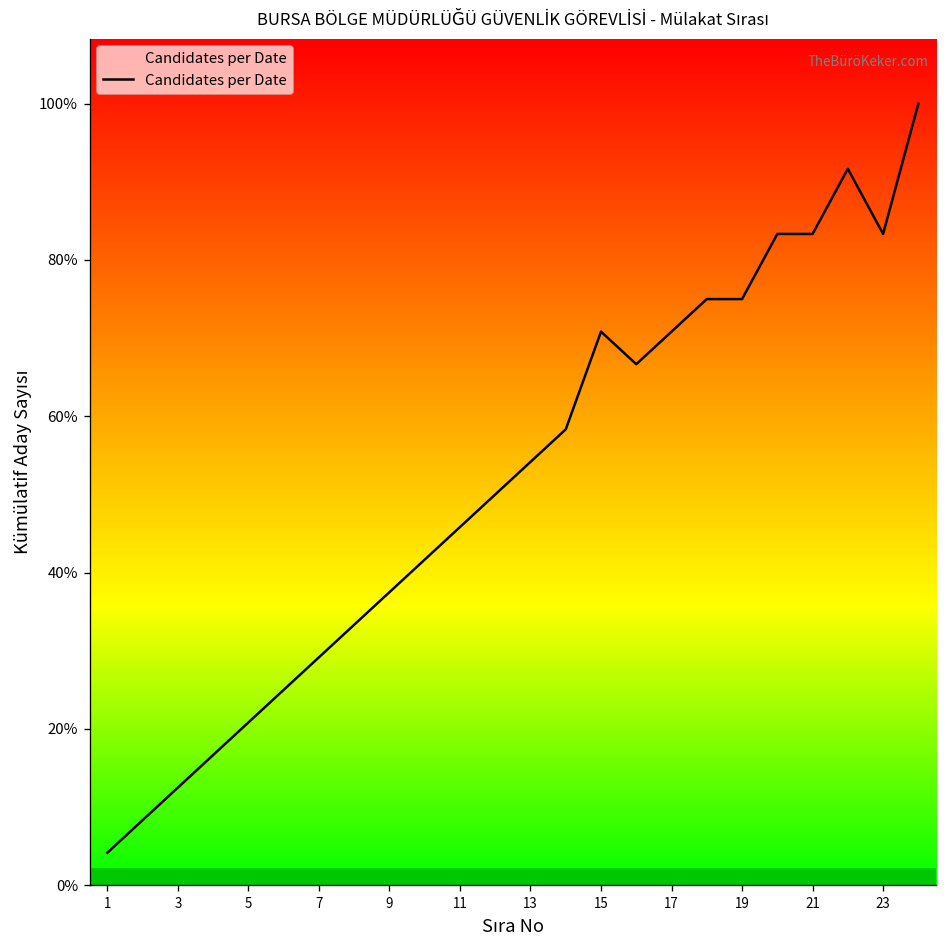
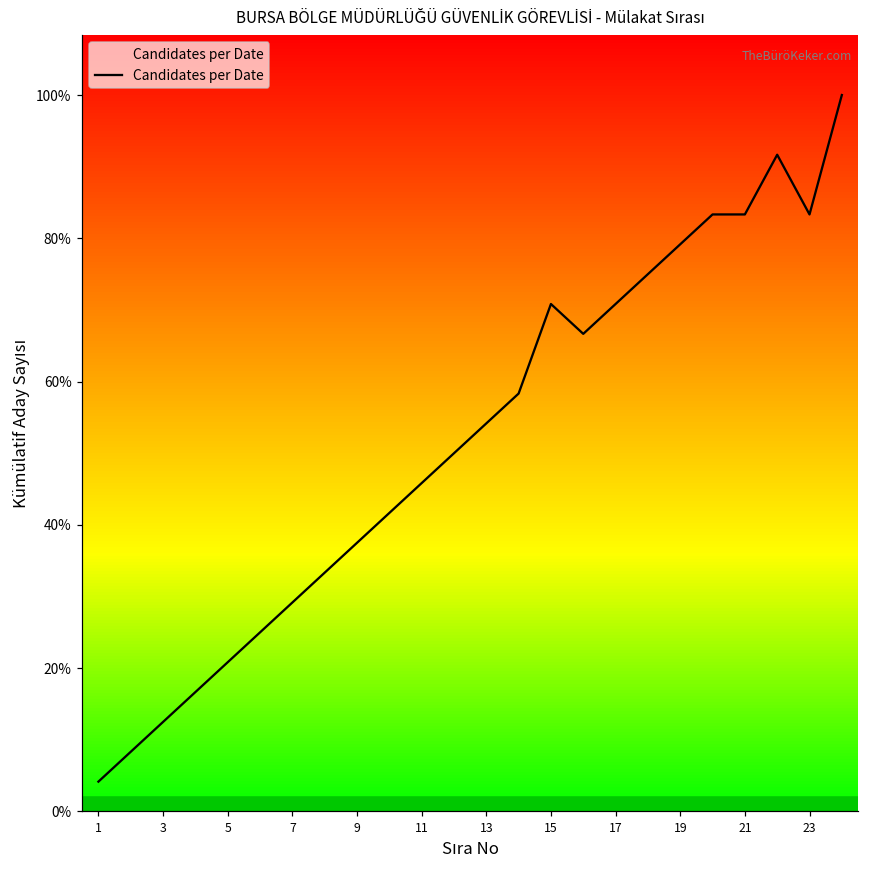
19: 75% -> 79%
